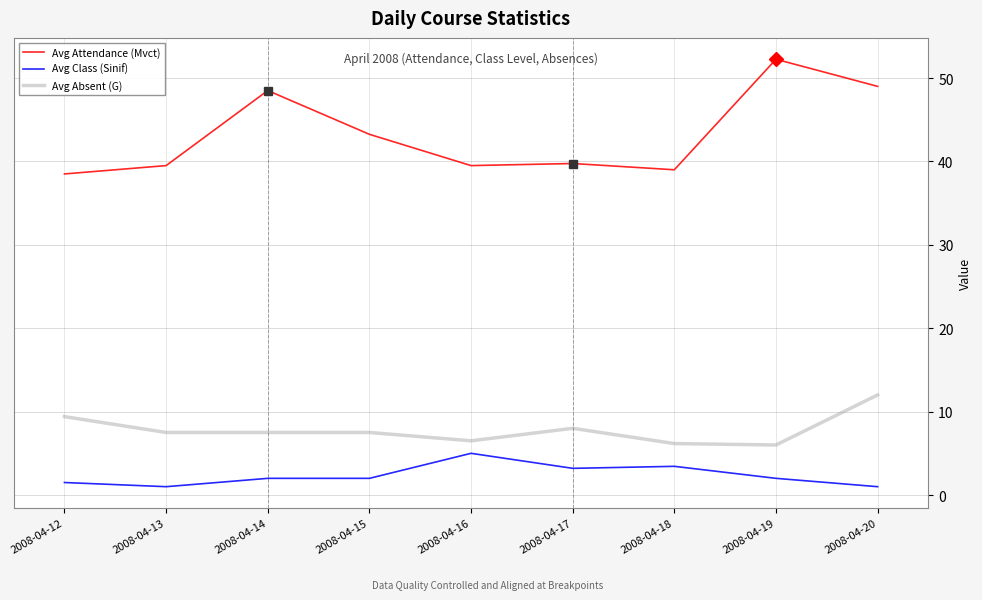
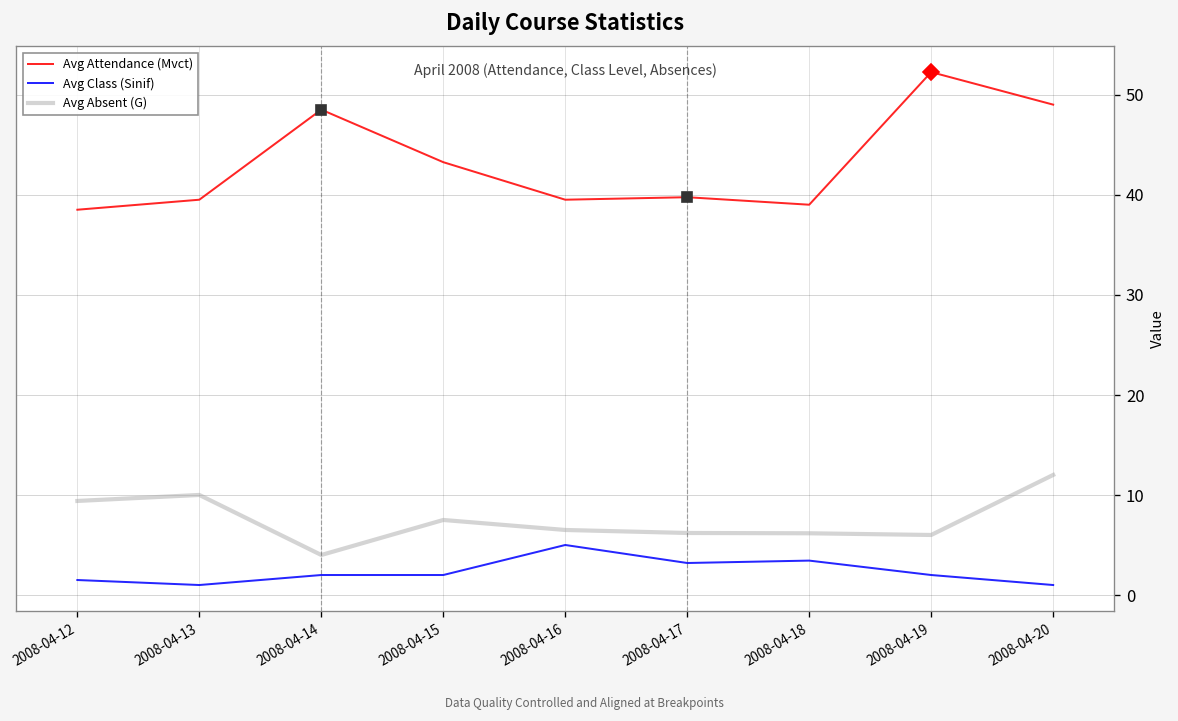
Avg Absent (G), 2008-04-13: 8 -> 10
Avg Absent (G), 2008-04-14: 8 -> 4
Avg Absent (G), 2008-04-17: 8 -> 6
